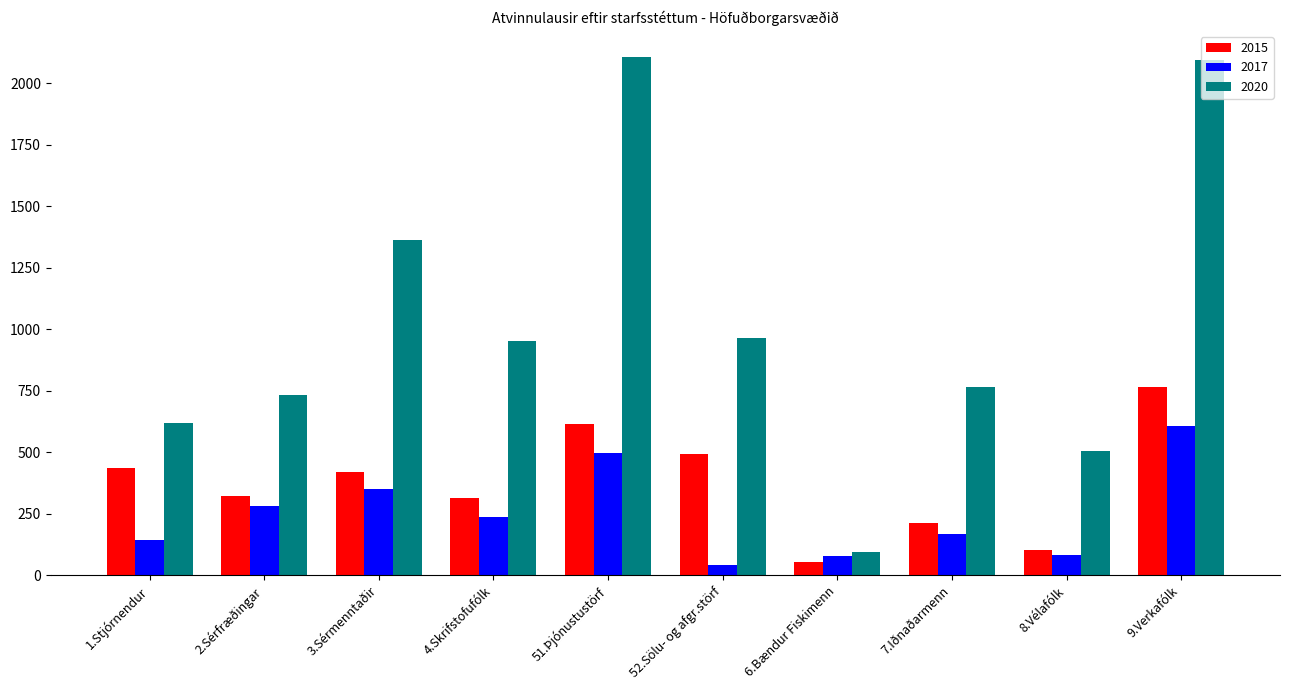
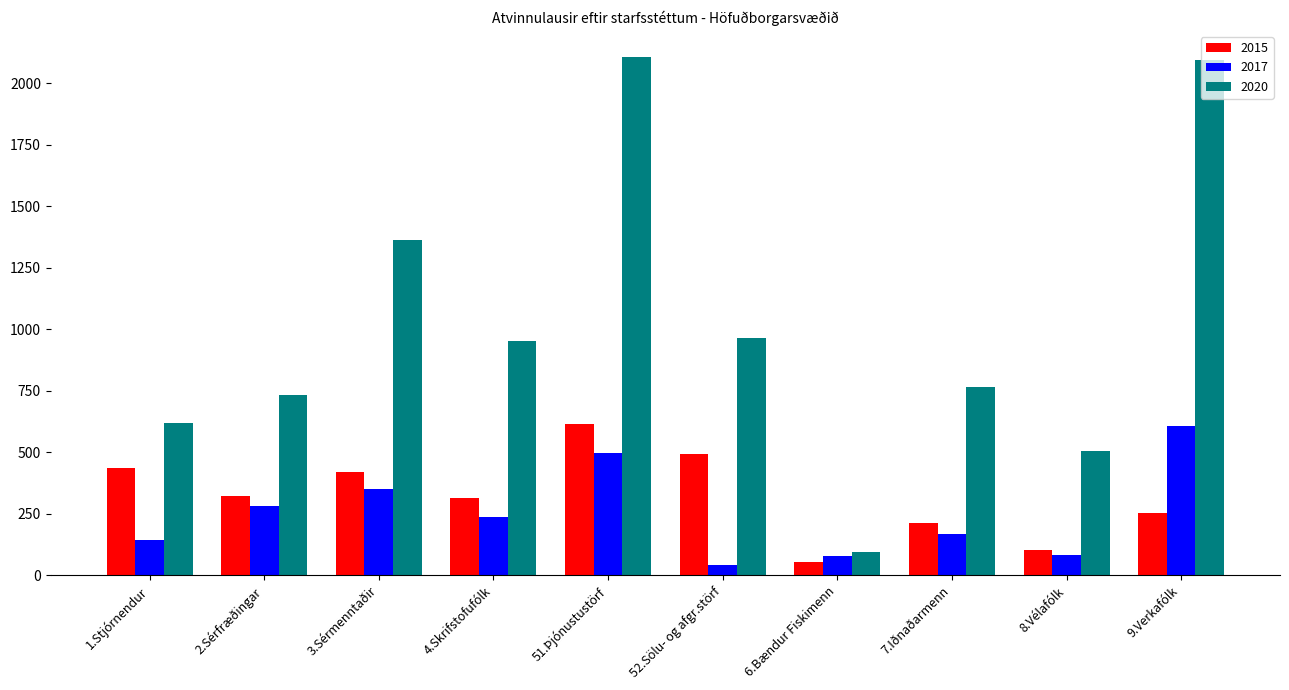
2015, 9.Verkafólk: 770 -> 250
